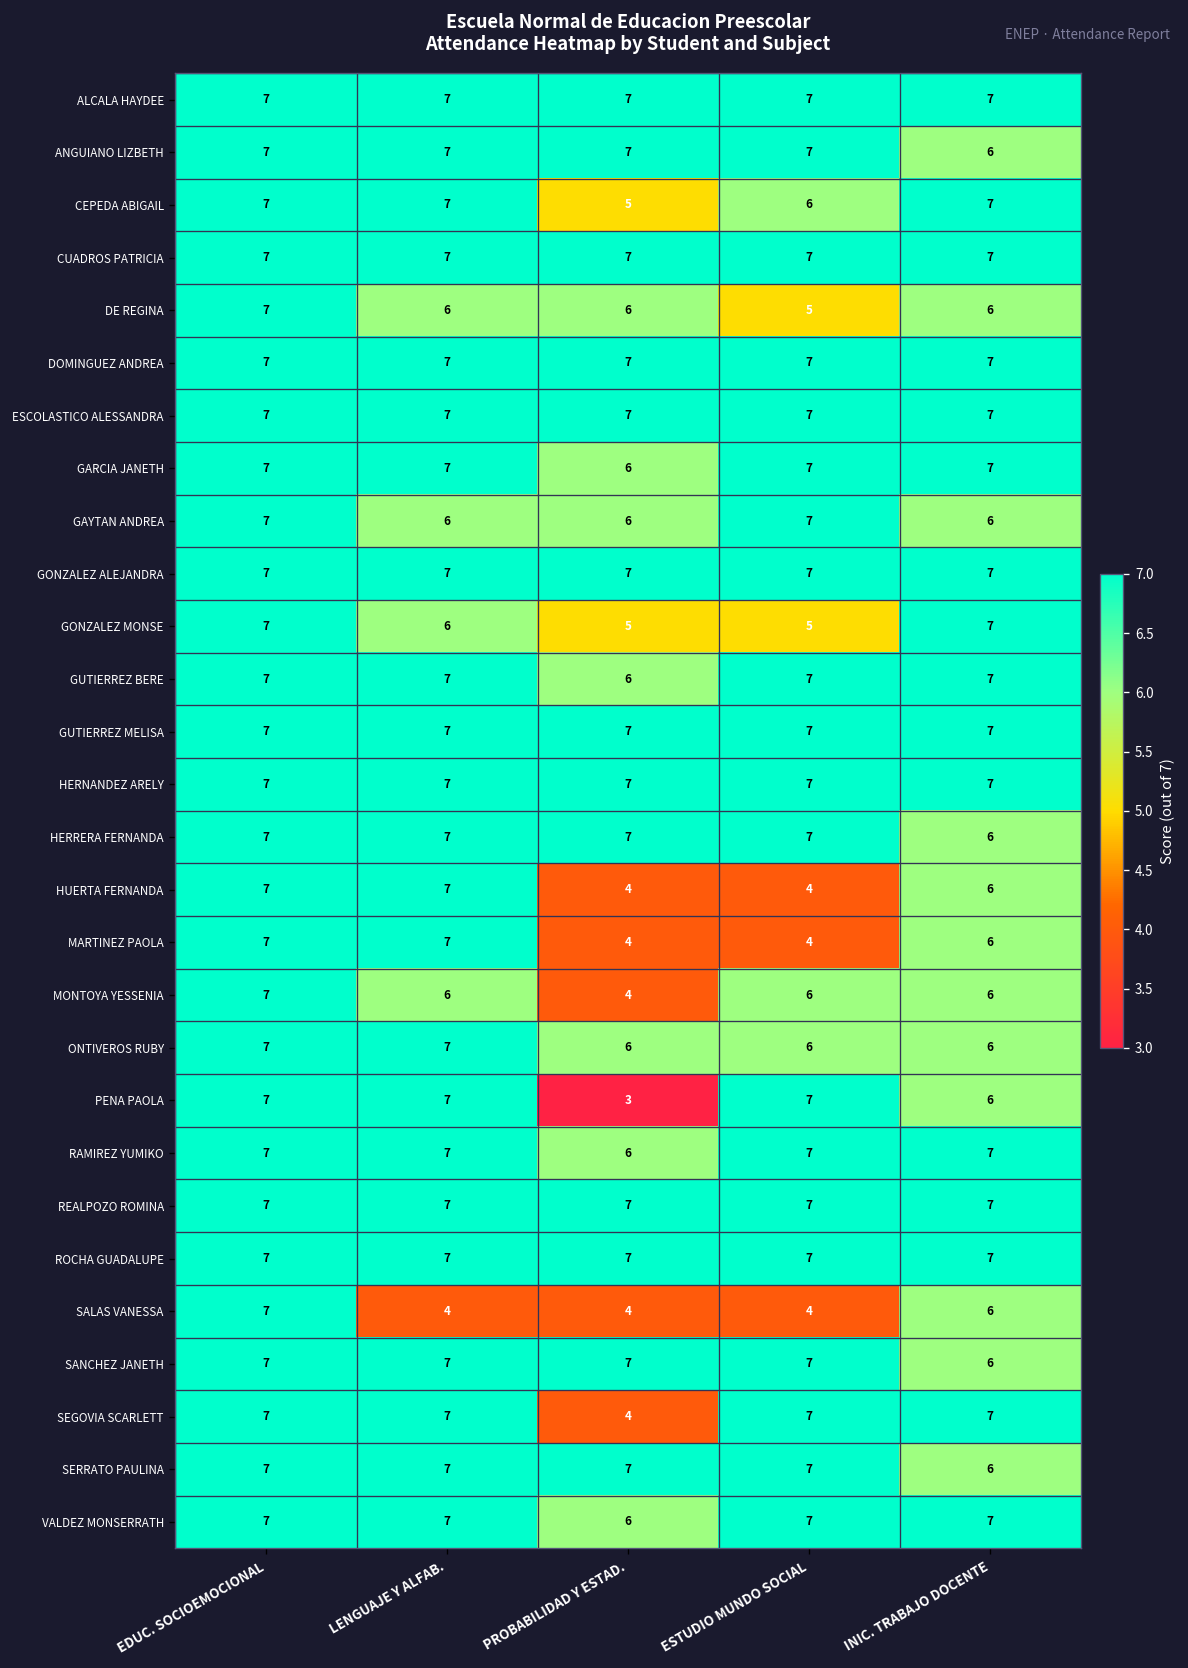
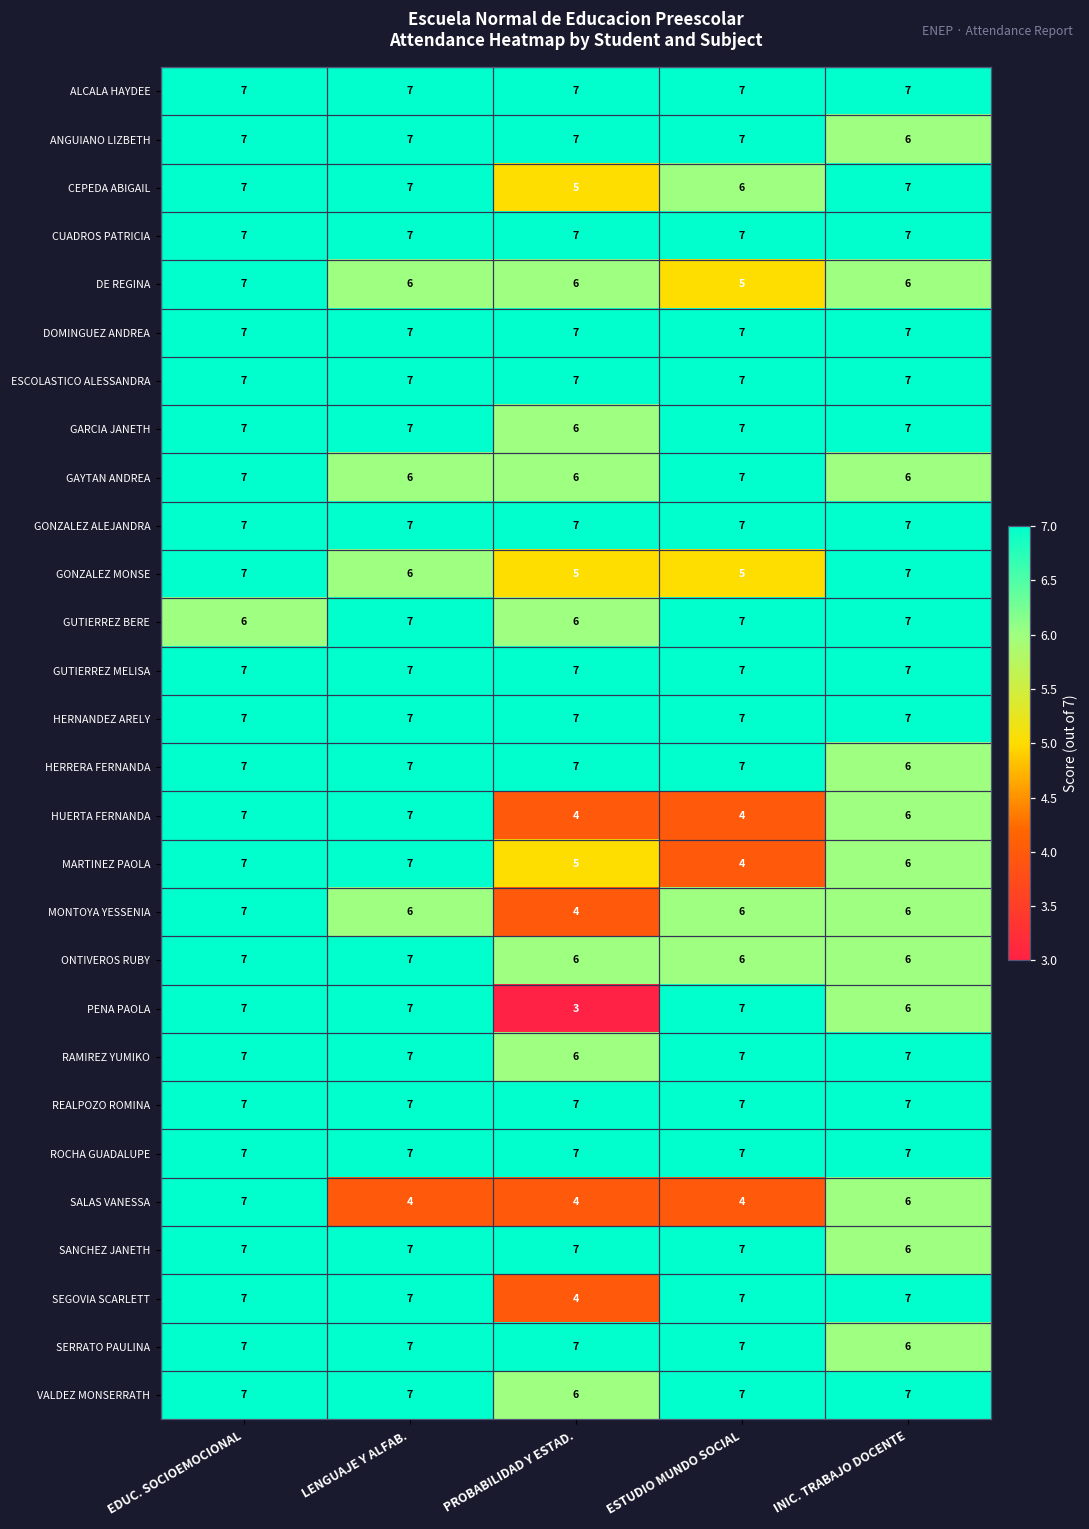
GUTIERREZ BERE, EDUC. SOCIOEMOCIONAL: 7 -> 6
MARTINEZ PAOLA, PROBABILIDAD Y ESTAD.: 4 -> 5
